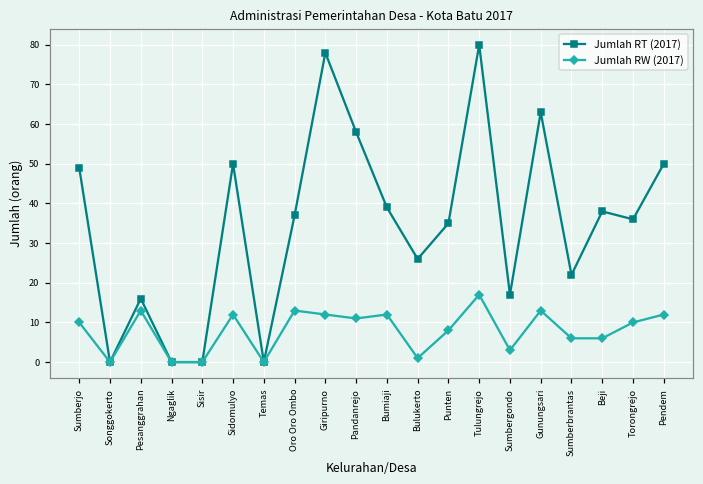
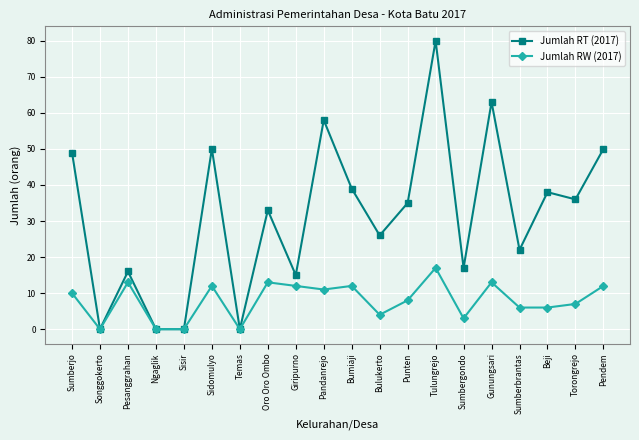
Jumlah RT (2017), Oro Oro Ombo: 37 -> 33
Jumlah RT (2017), Giripurno: 78 -> 15
Jumlah RW (2017), Bulukerto: 1 -> 4
Jumlah RW (2017), Torongrejo: 10 -> 7
